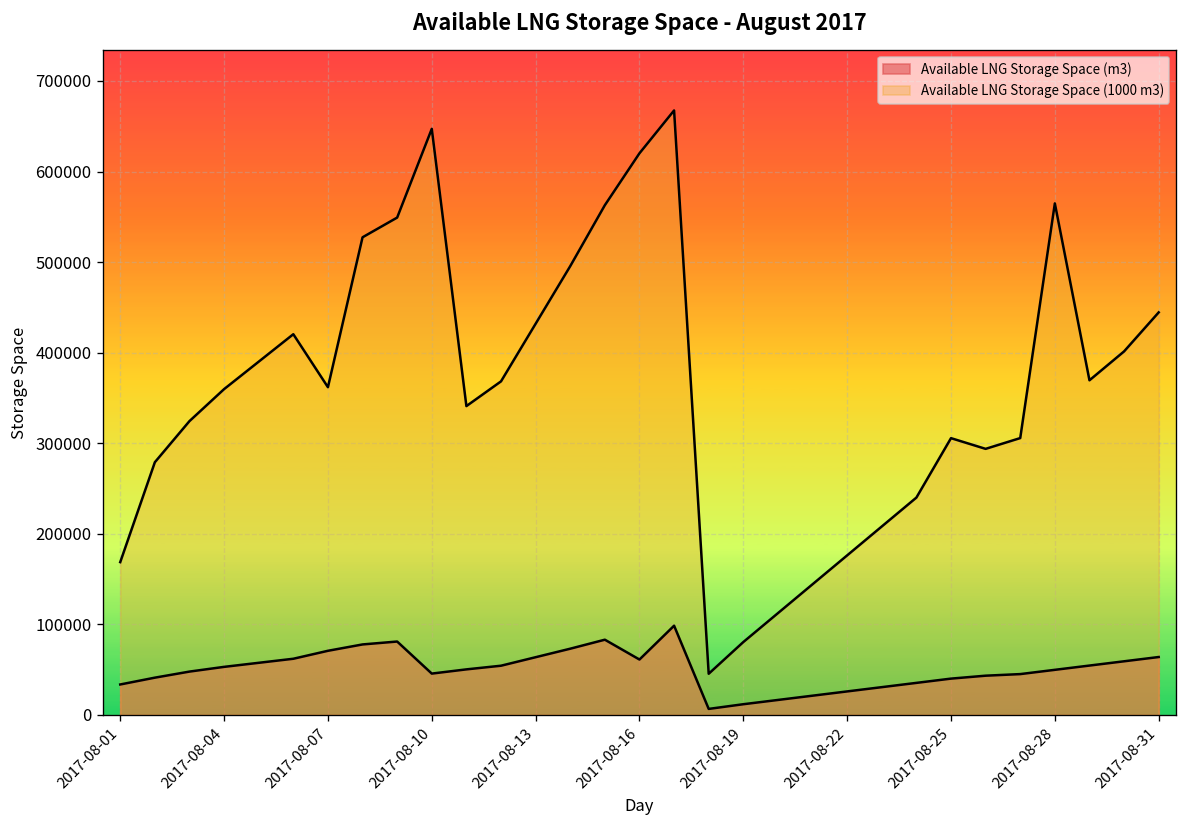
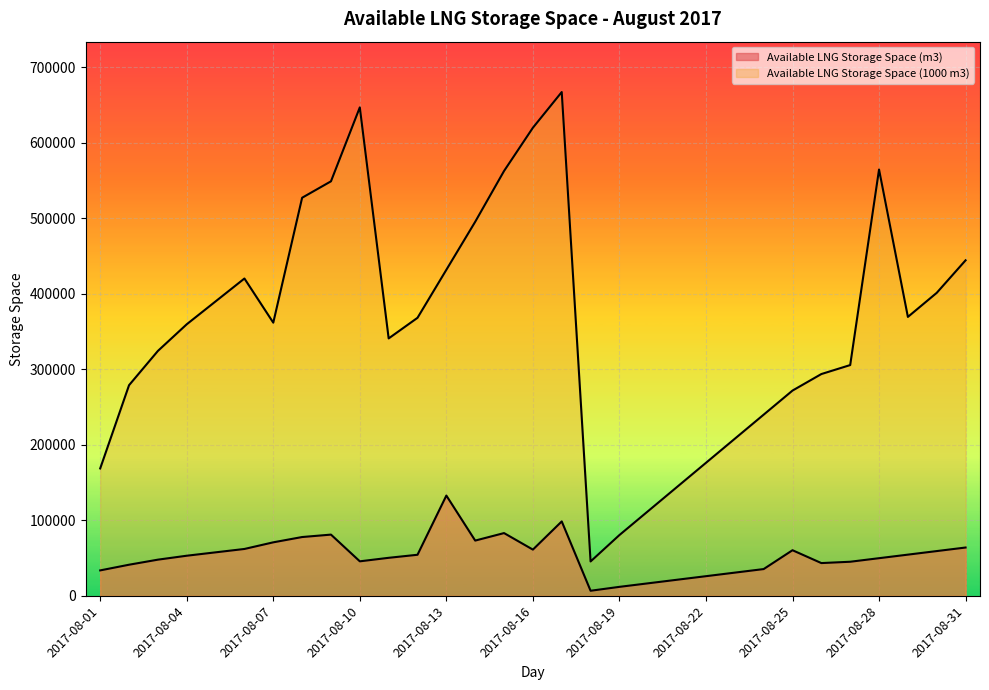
Available LNG Storage Space (m3), 2017-08-13: 60000 -> 130000
Available LNG Storage Space (m3), 2017-08-25: 40000 -> 60000
Available LNG Storage Space (1000 m3), 2017-08-25: 310000 -> 270000
